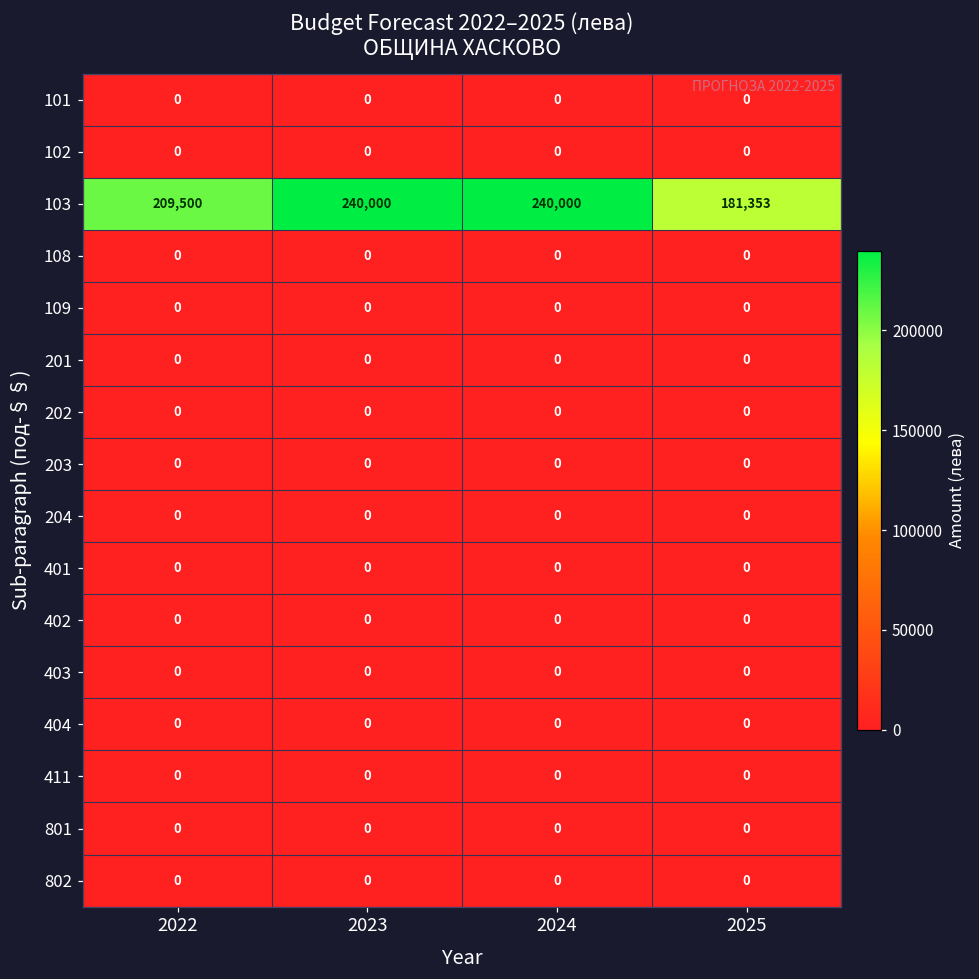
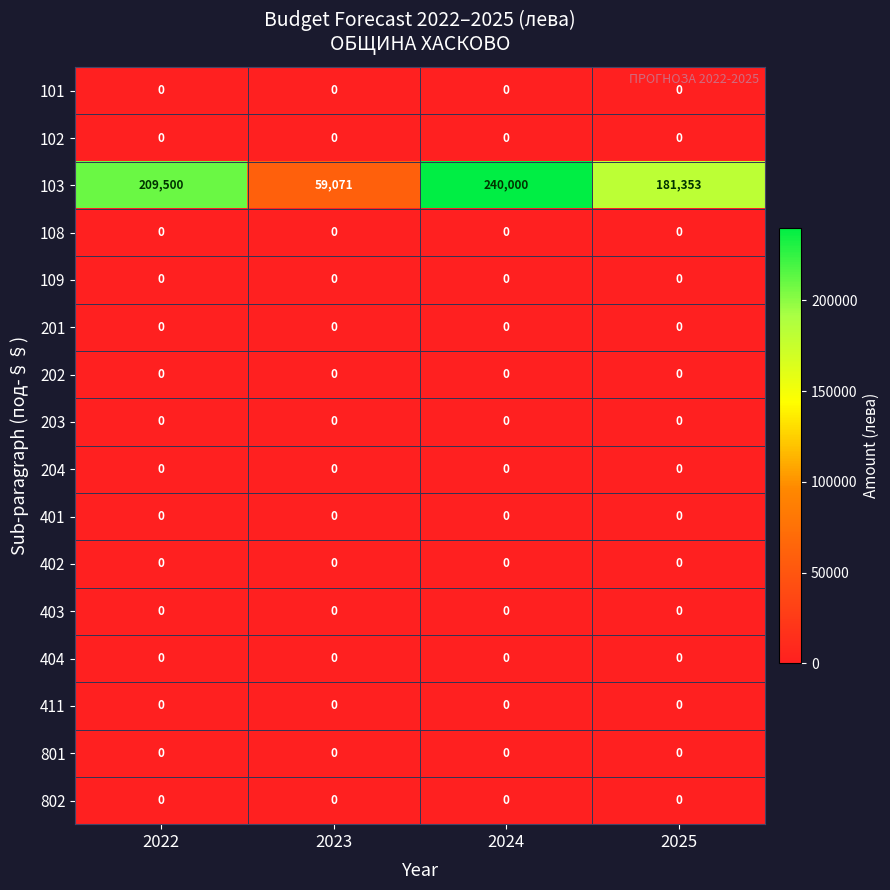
103, 2023: 240,000 -> 59,071
